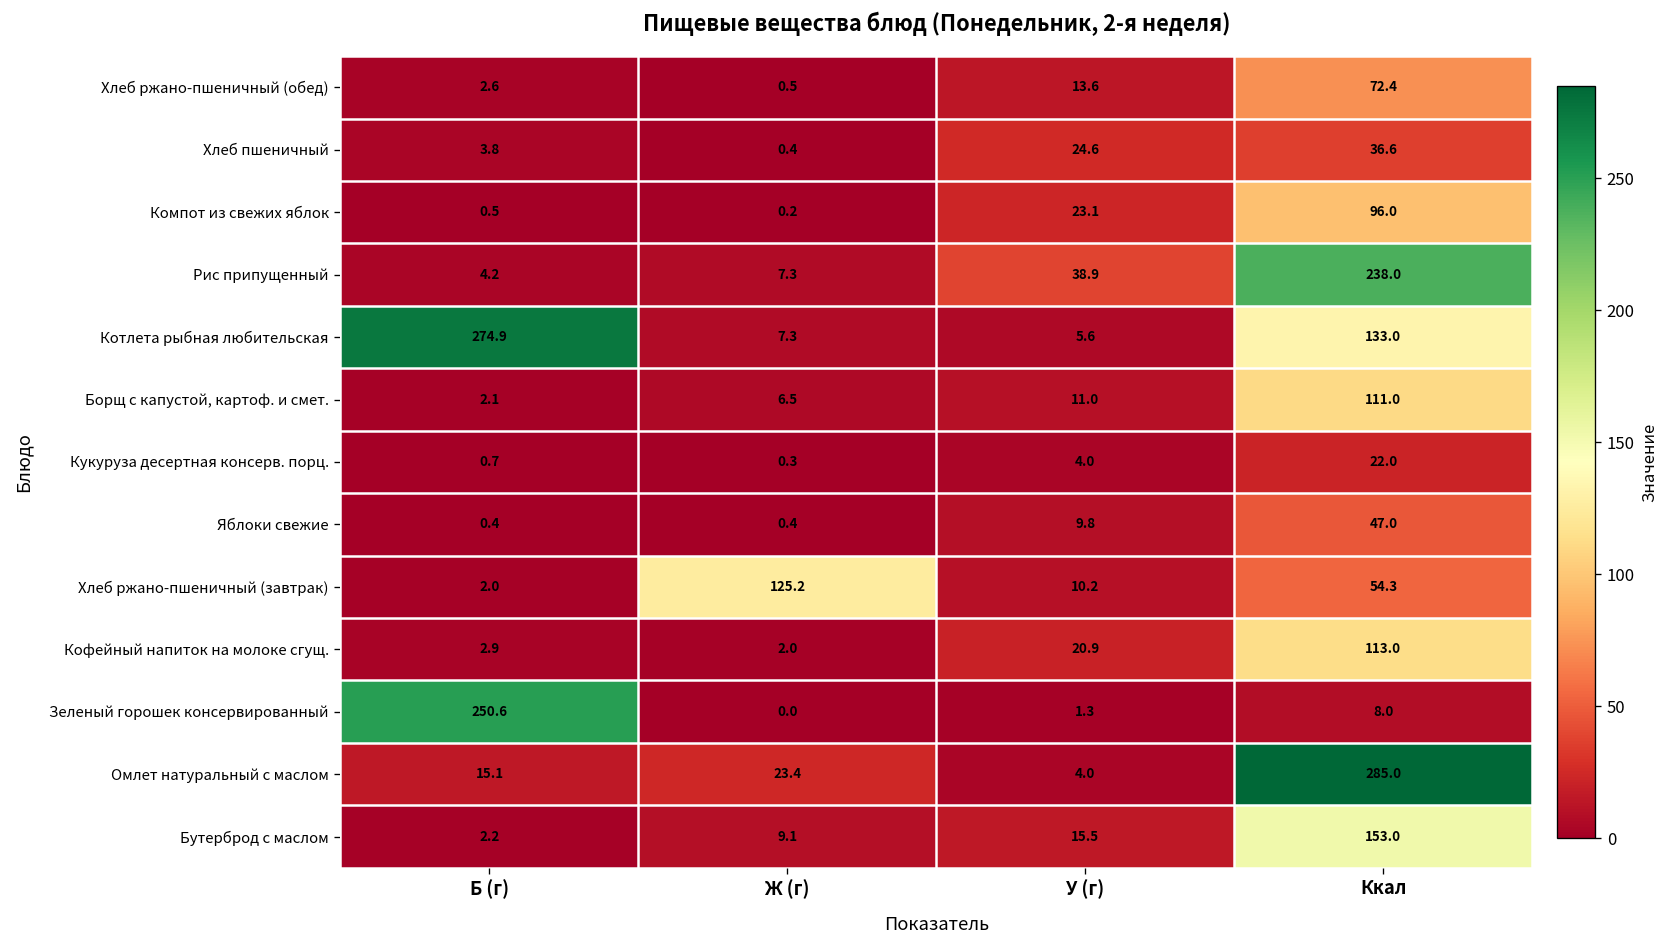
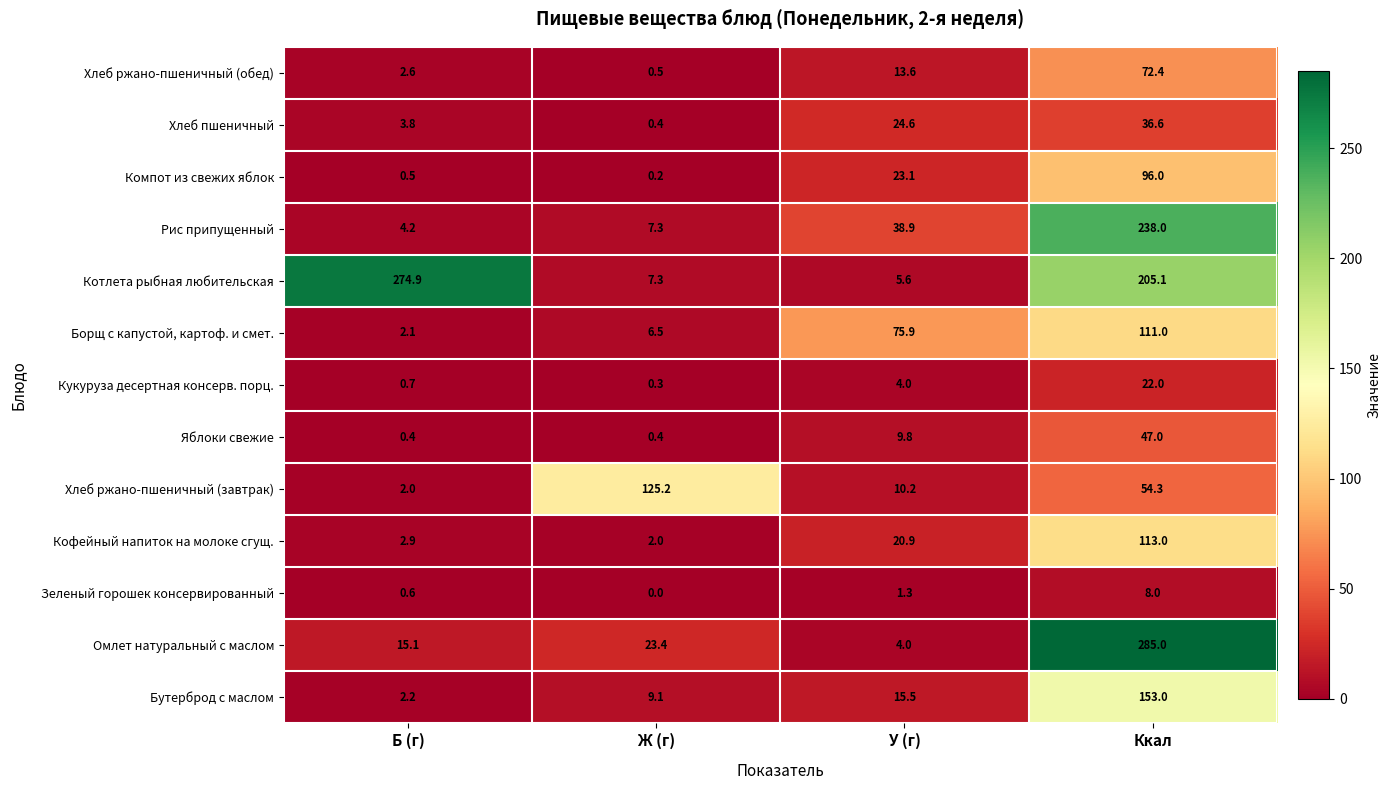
Котлета рыбная любительская, Ккал: 133.0 -> 205.1
Борщ с капустой, картоф. и смет., У (г): 11.0 -> 75.9
Зеленый горошек консервированный, Б (г): 250.6 -> 0.6
